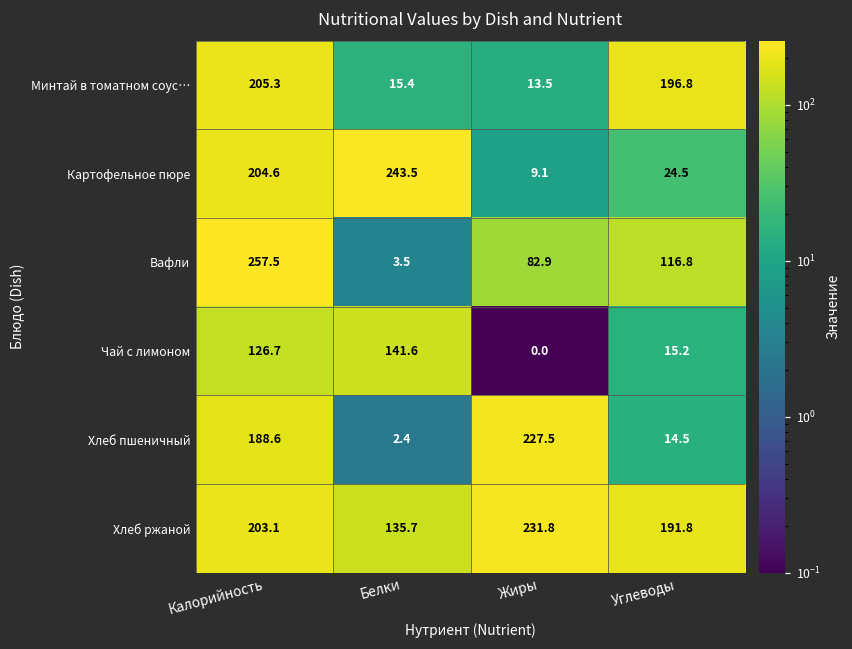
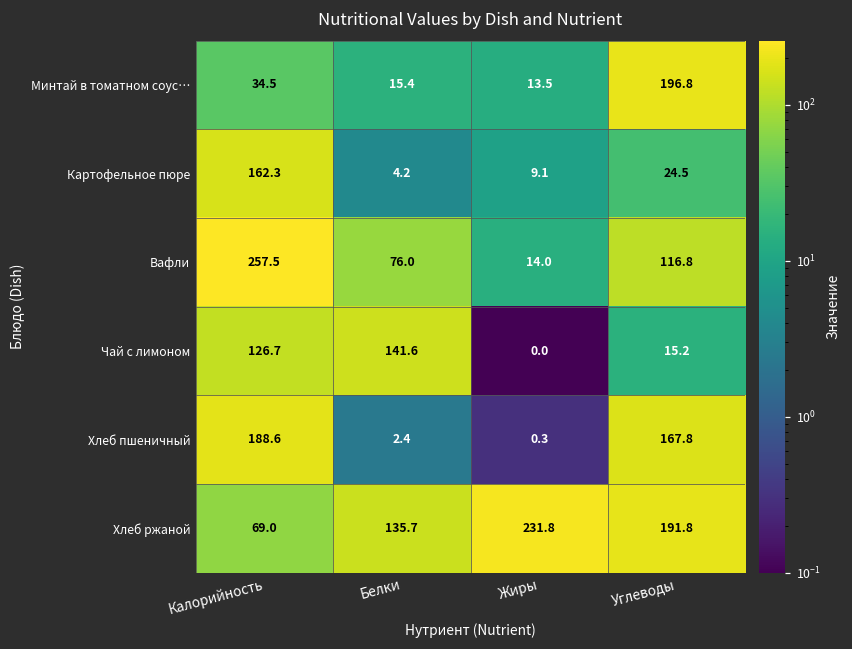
Минтай в томатном соус…, Калорийность: 205.3 -> 34.5
Картофельное пюре, Калорийность: 204.6 -> 162.3
Картофельное пюре, Белки: 243.5 -> 4.2
Вафли, Белки: 3.5 -> 76.0
Вафли, Жиры: 82.9 -> 14.0
Хлеб пшеничный, Жиры: 227.5 -> 0.3
Хлеб пшеничный, Углеводы: 14.5 -> 167.8
Хлеб ржаной, Калорийность: 203.1 -> 69.0
